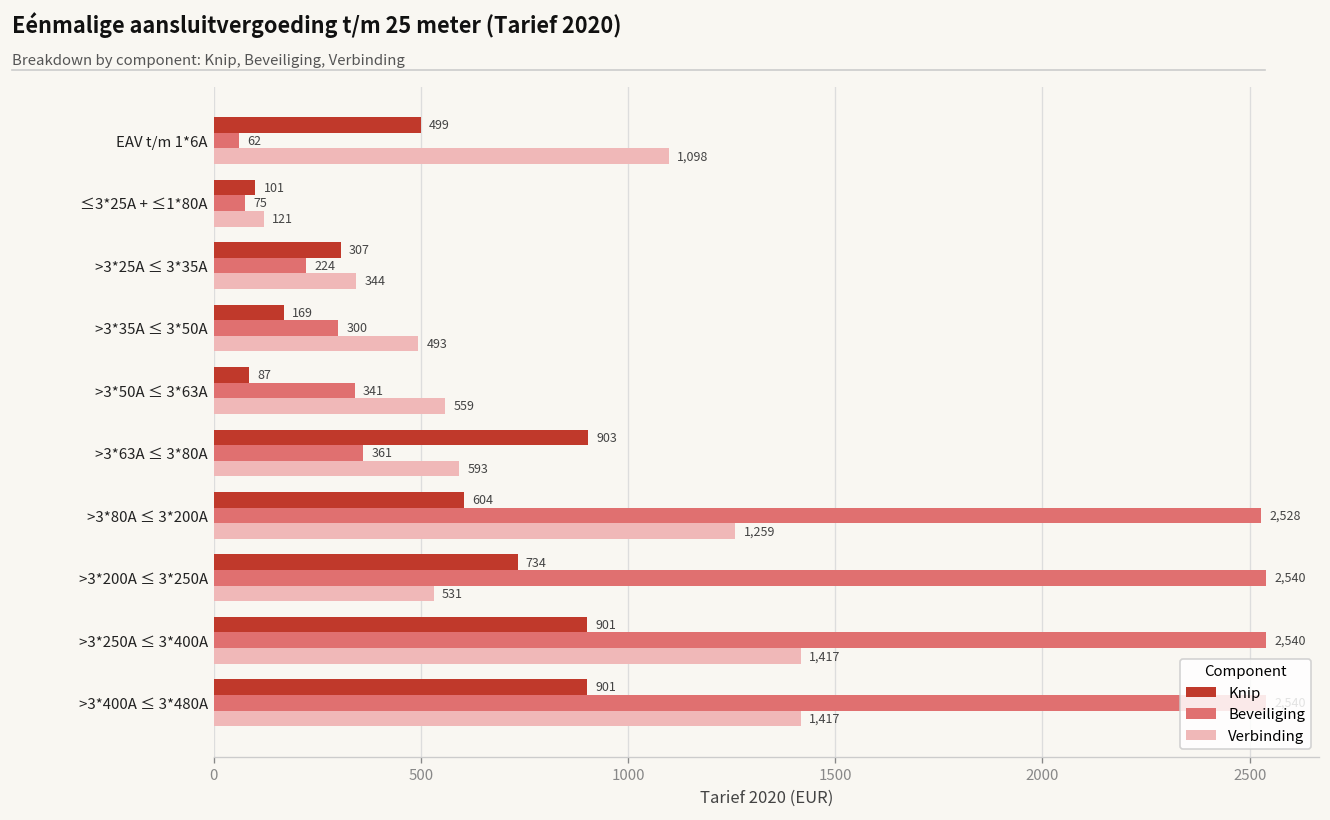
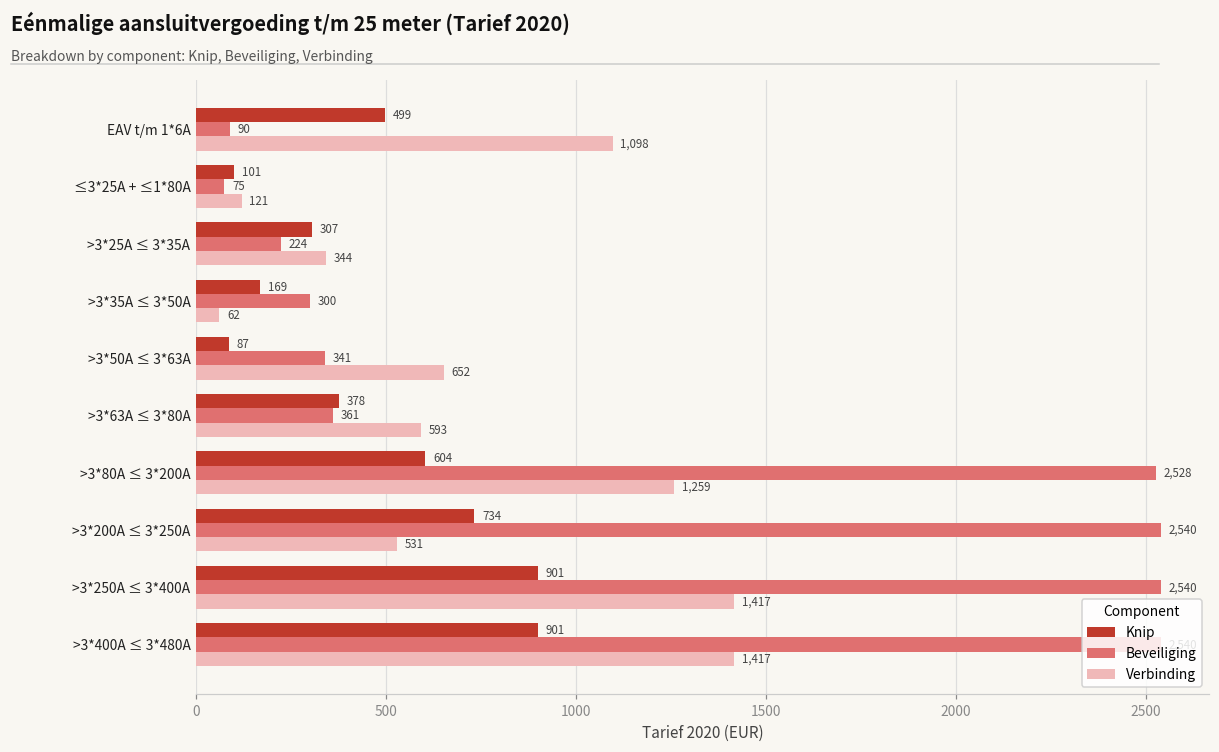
Beveiliging, EAV t/m 1*6A: 62 -> 90
Verbinding, >3*35A ≤ 3*50A: 493 -> 62
Verbinding, >3*50A ≤ 3*63A: 559 -> 652
Knip, >3*63A ≤ 3*80A: 903 -> 378
